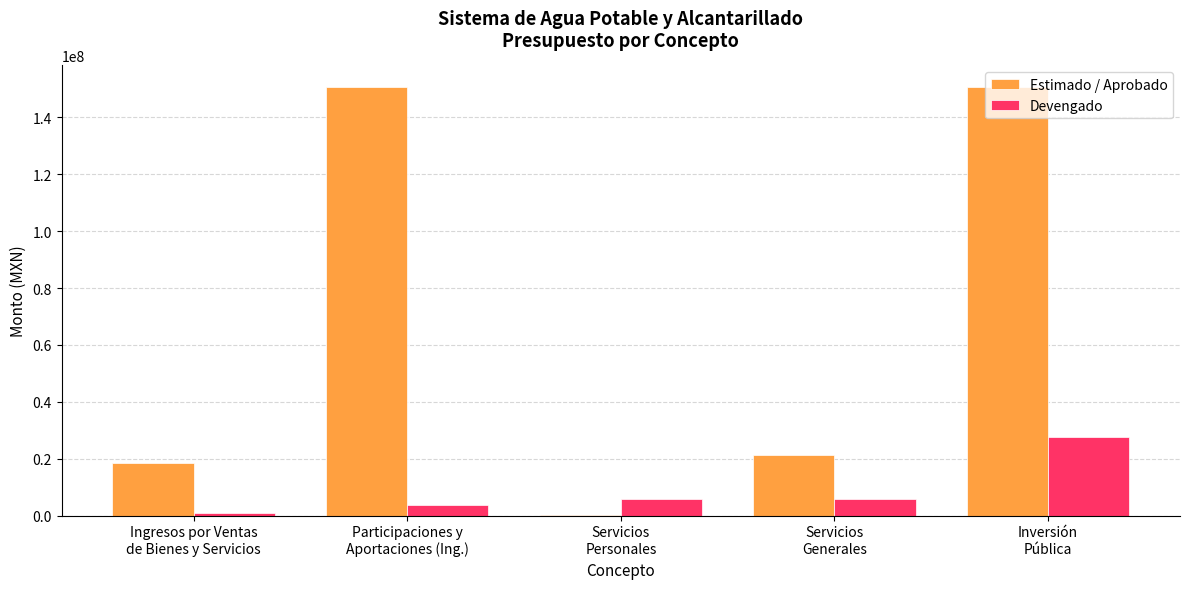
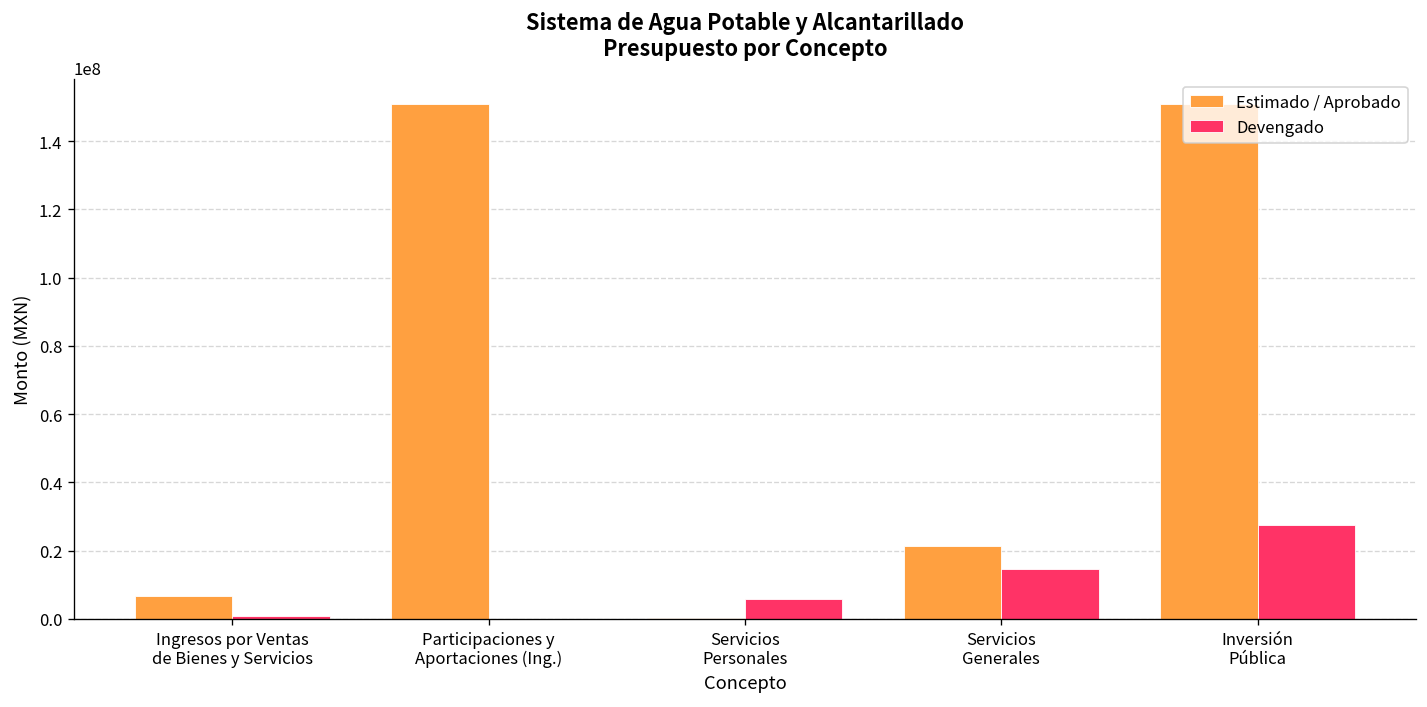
Estimado / Aprobado, Ingresos por Ventas de Bienes y Servicios: 18000000 -> 7000000
Devengado, Participaciones y Aportaciones (Ing.): 4000000 -> 0
Devengado, Servicios Generales: 6000000 -> 15000000
